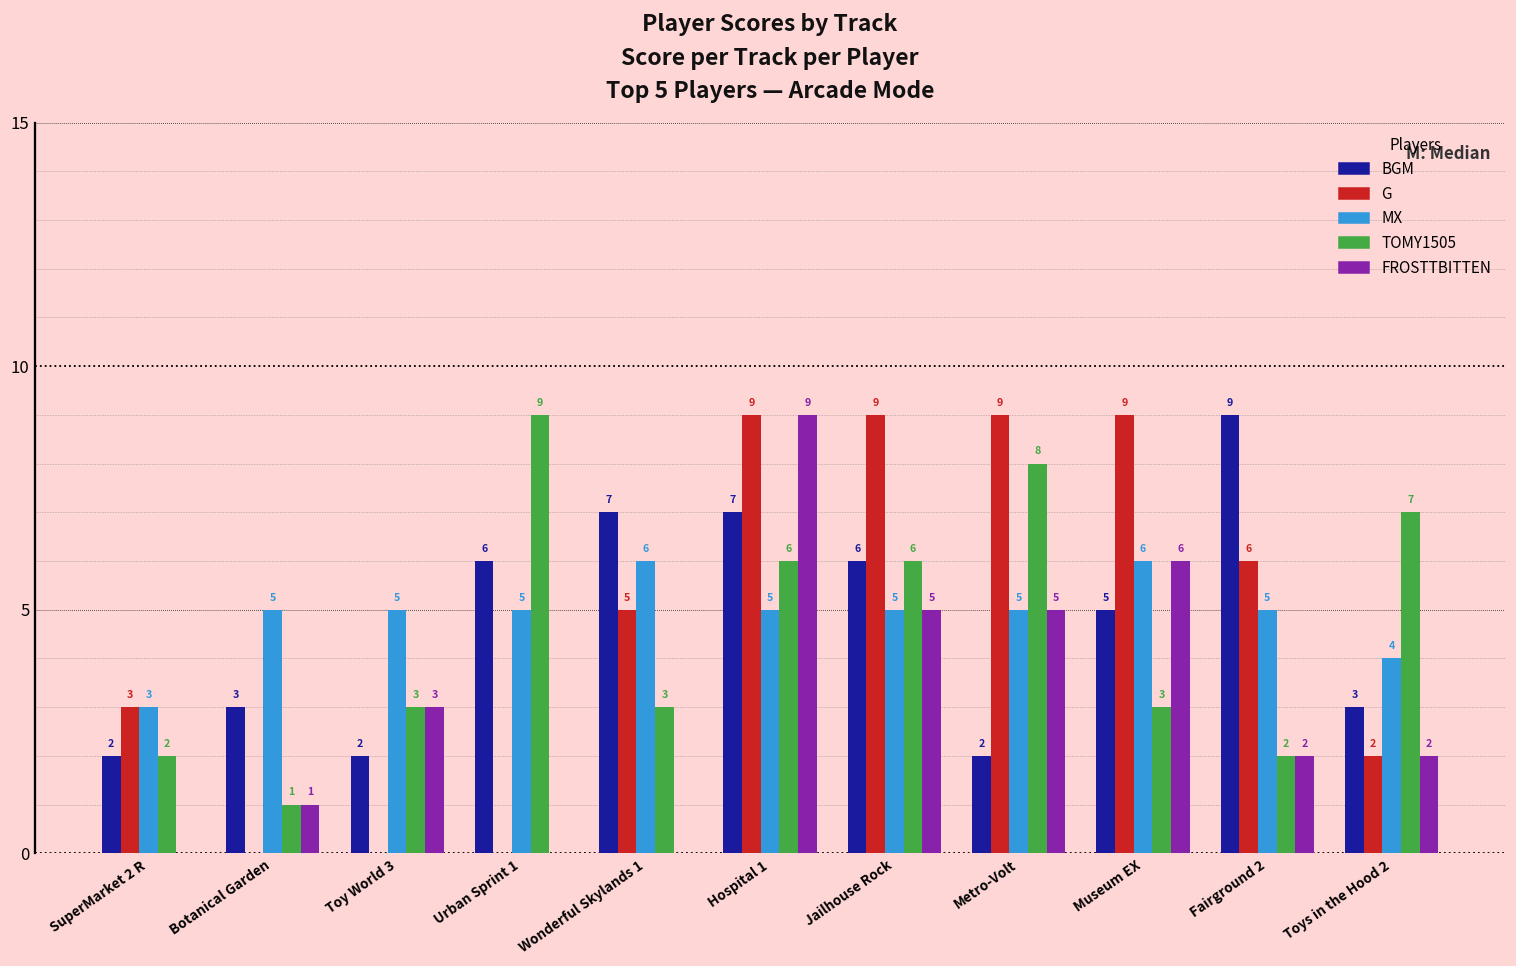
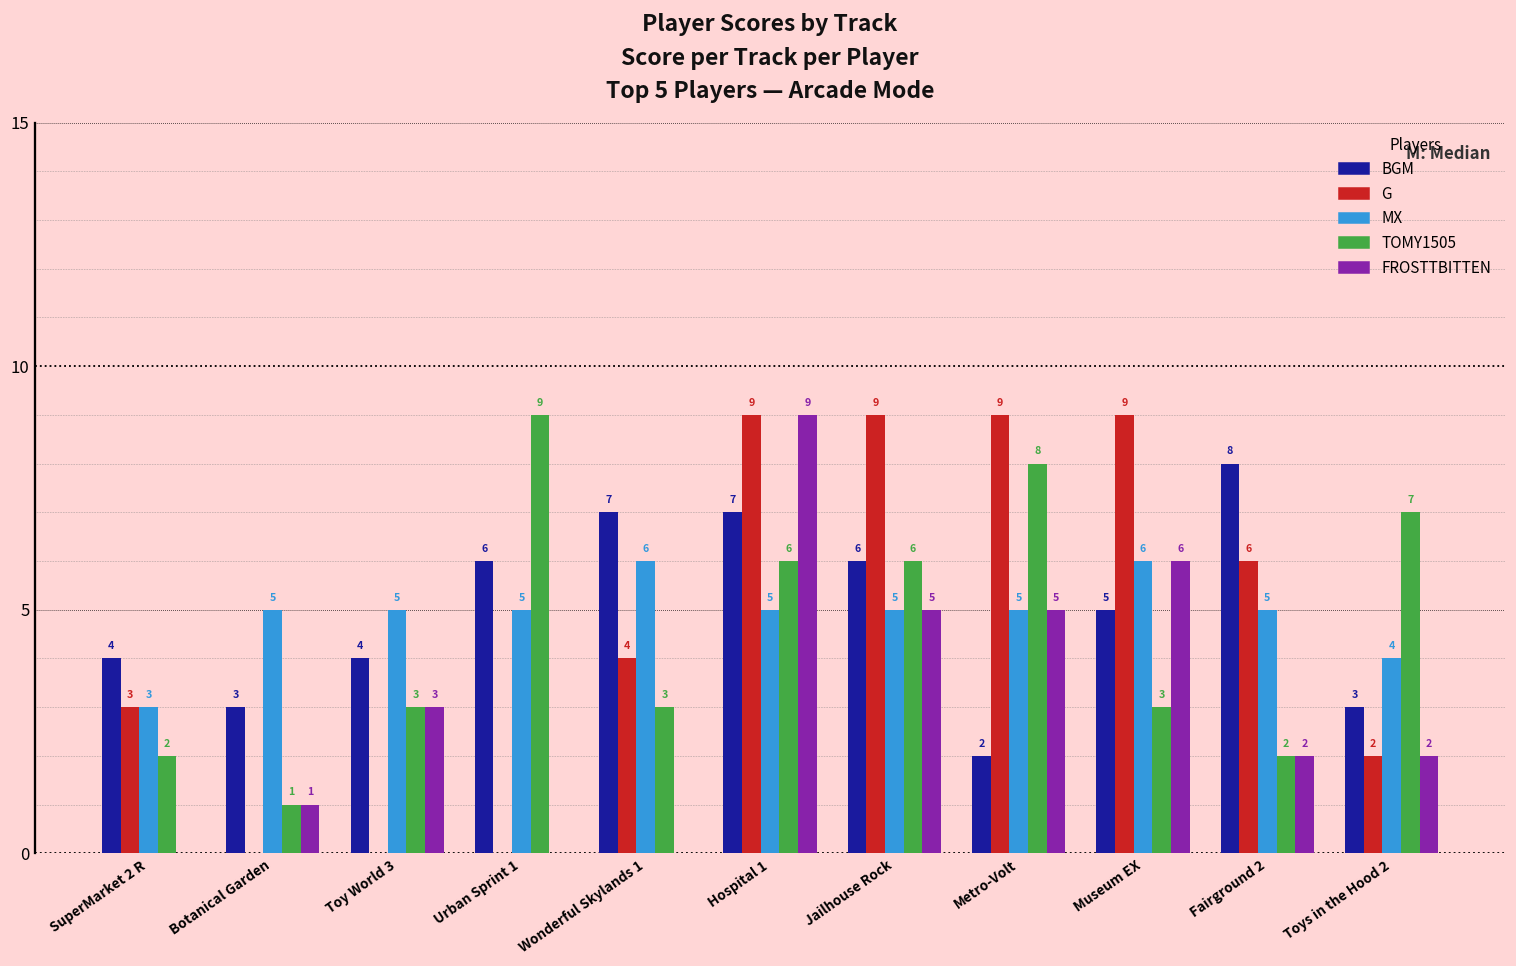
BGM, SuperMarket 2 R: 2 -> 4
BGM, Toy World 3: 2 -> 4
G, Wonderful Skylands 1: 5 -> 4
BGM, Fairground 2: 9 -> 8
